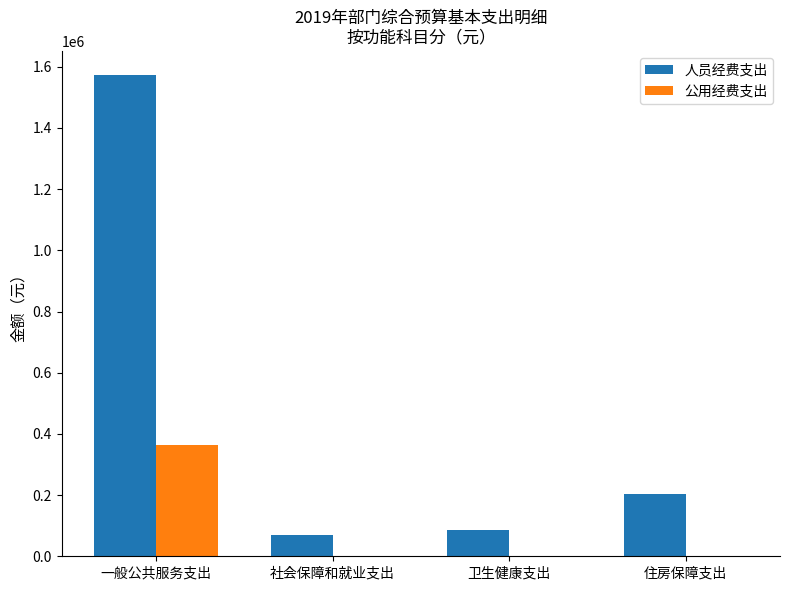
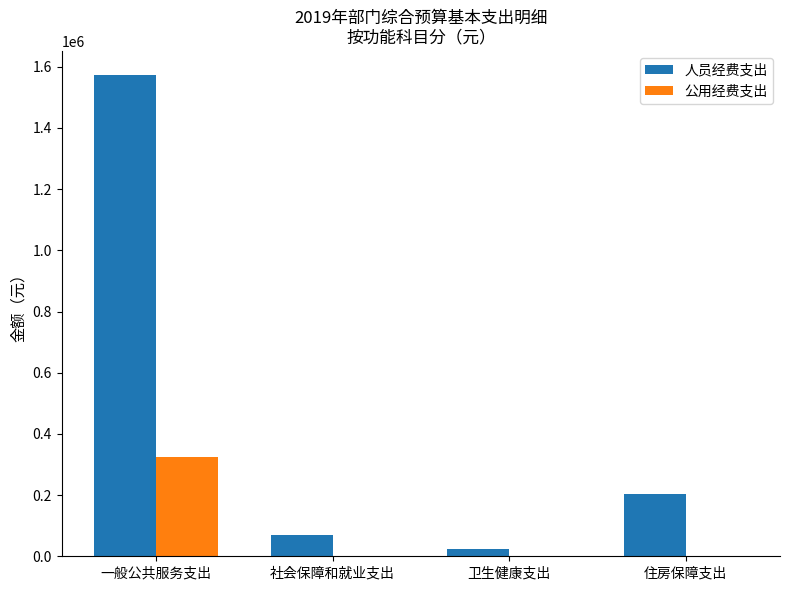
公用经费支出, 一般公共服务支出: 360000 -> 320000
人员经费支出, 卫生健康支出: 90000 -> 20000
